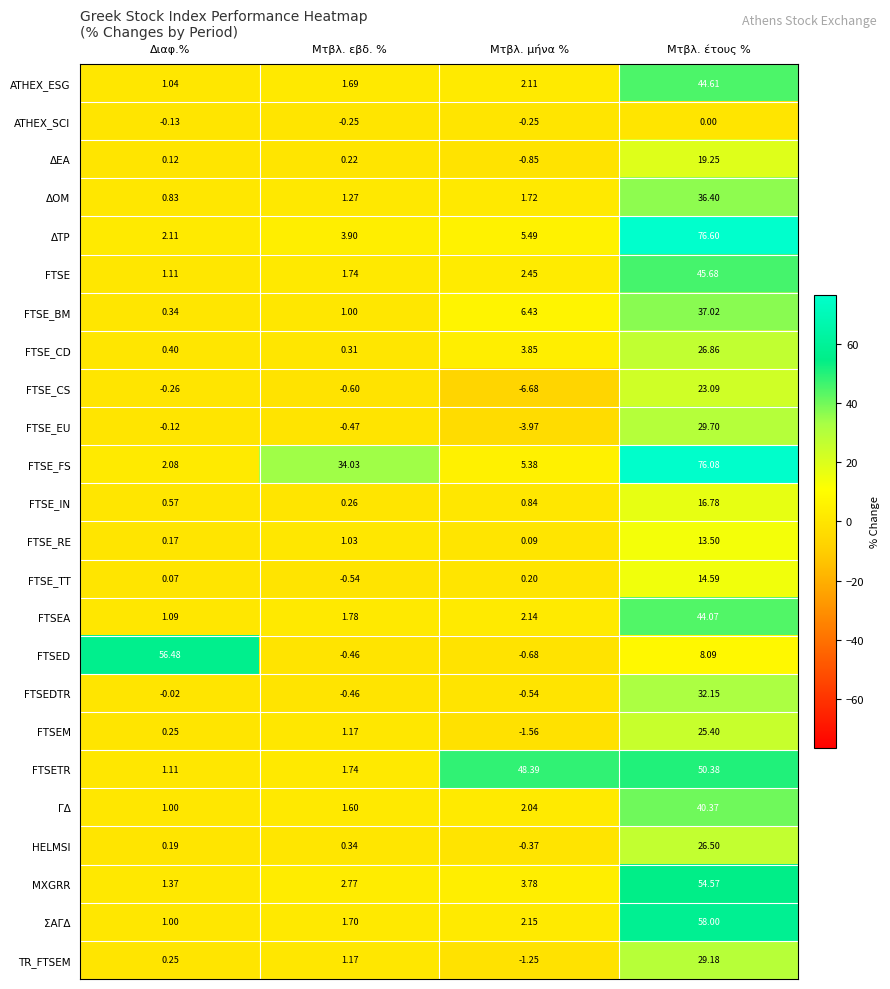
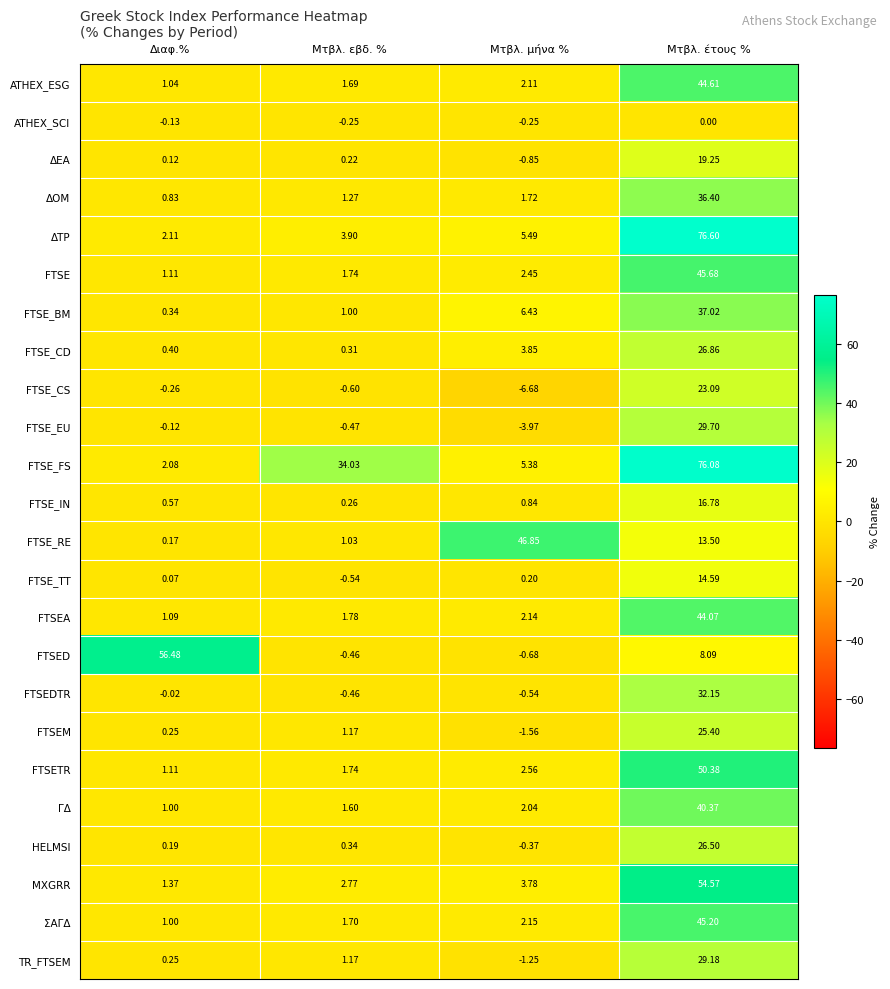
FTSE_RE, Μτβλ. μήνα %: 0.09 -> 46.85
FTSETR, Μτβλ. μήνα %: 48.39 -> 2.56
ΣΑΓΔ, Μτβλ. έτους %: 58.00 -> 45.20
